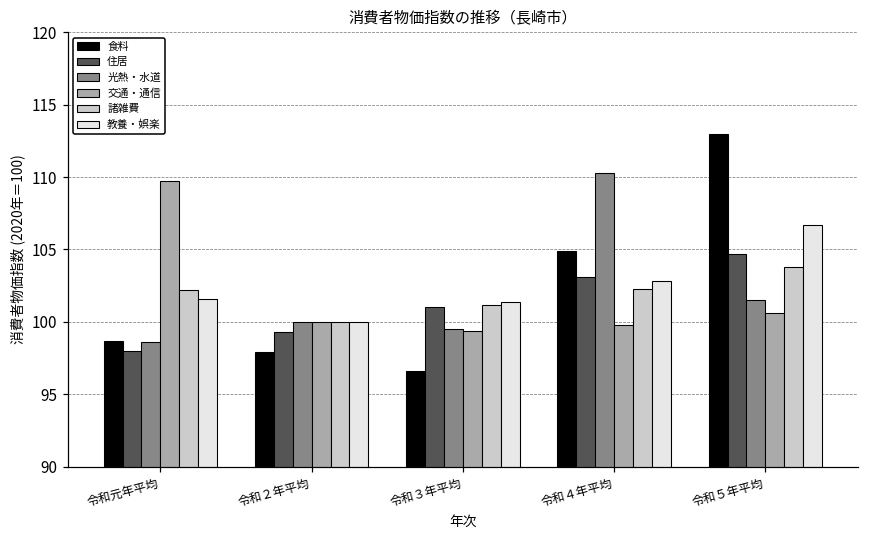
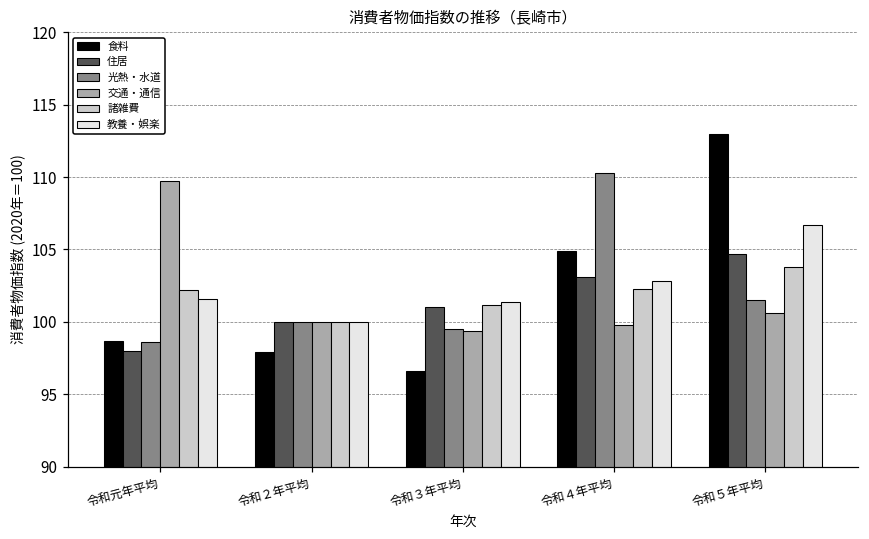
住居, 令和２年平均: 99.3 -> 100.0
